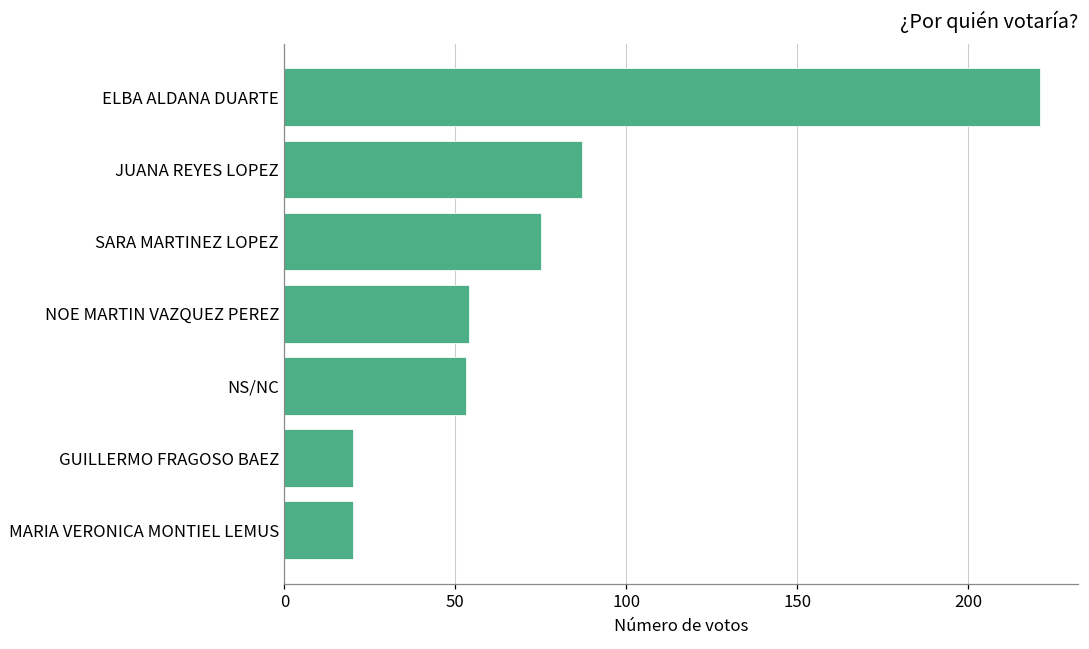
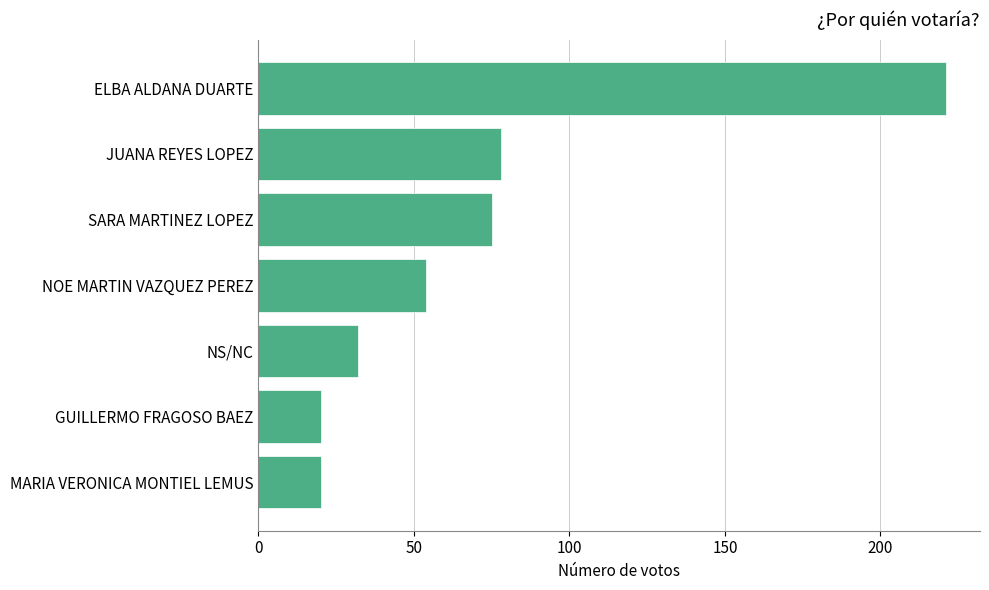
JUANA REYES LOPEZ: 87 -> 78
NS/NC: 53 -> 32
